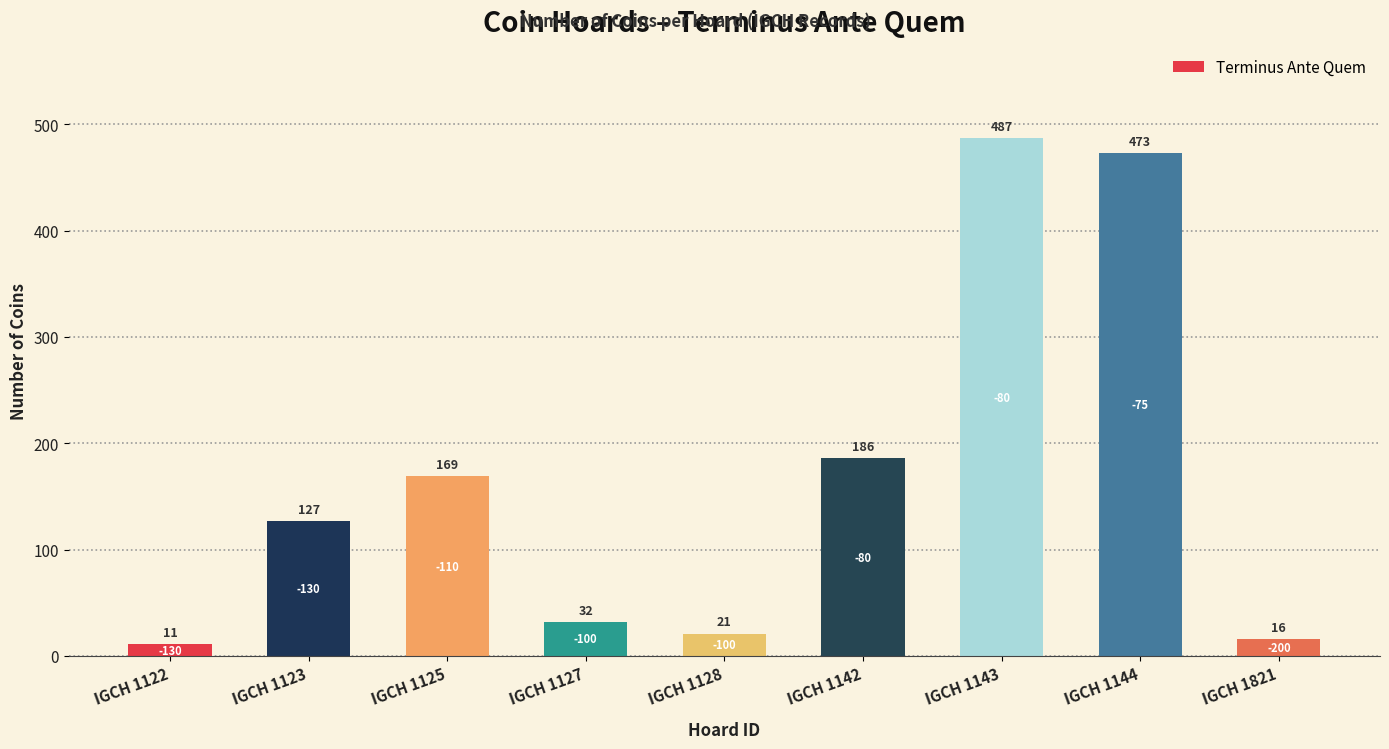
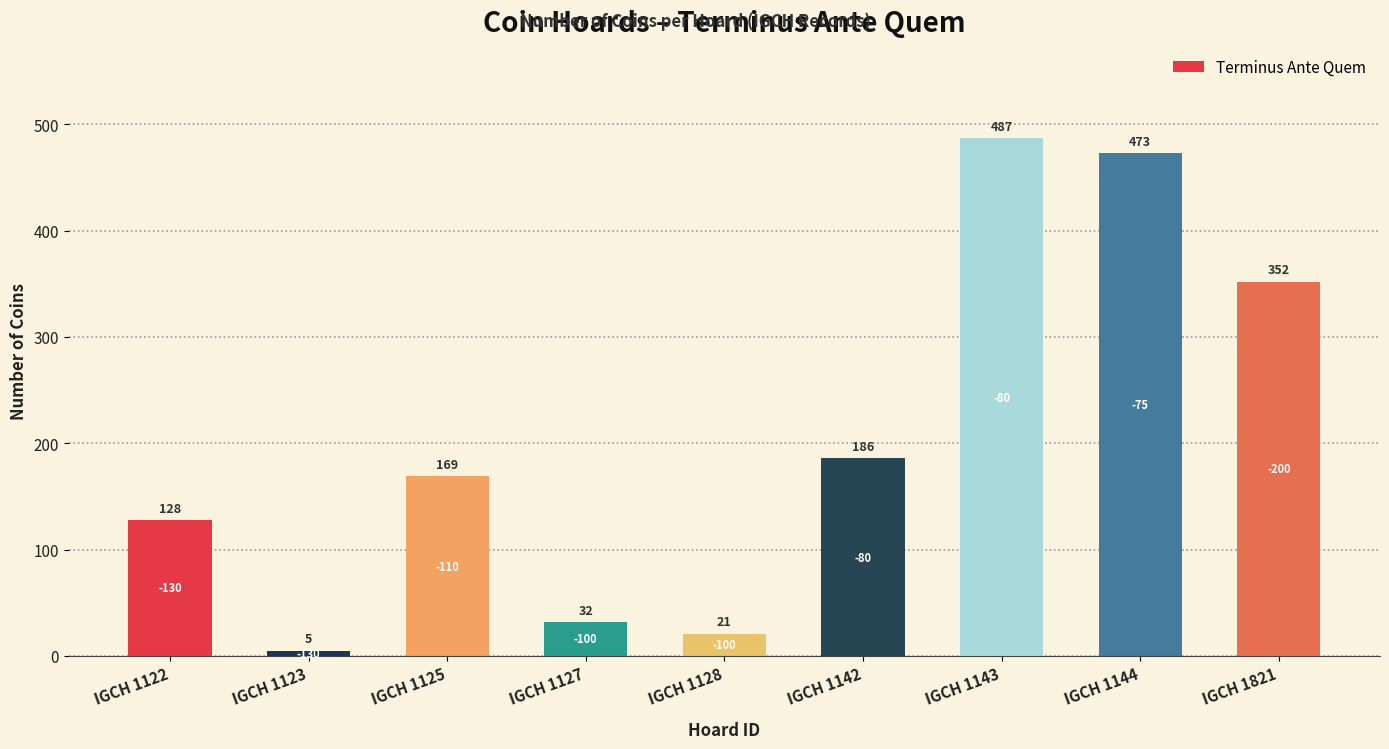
IGCH 1122: 11 -> 128
IGCH 1123: 127 -> 5
IGCH 1821: 16 -> 352
